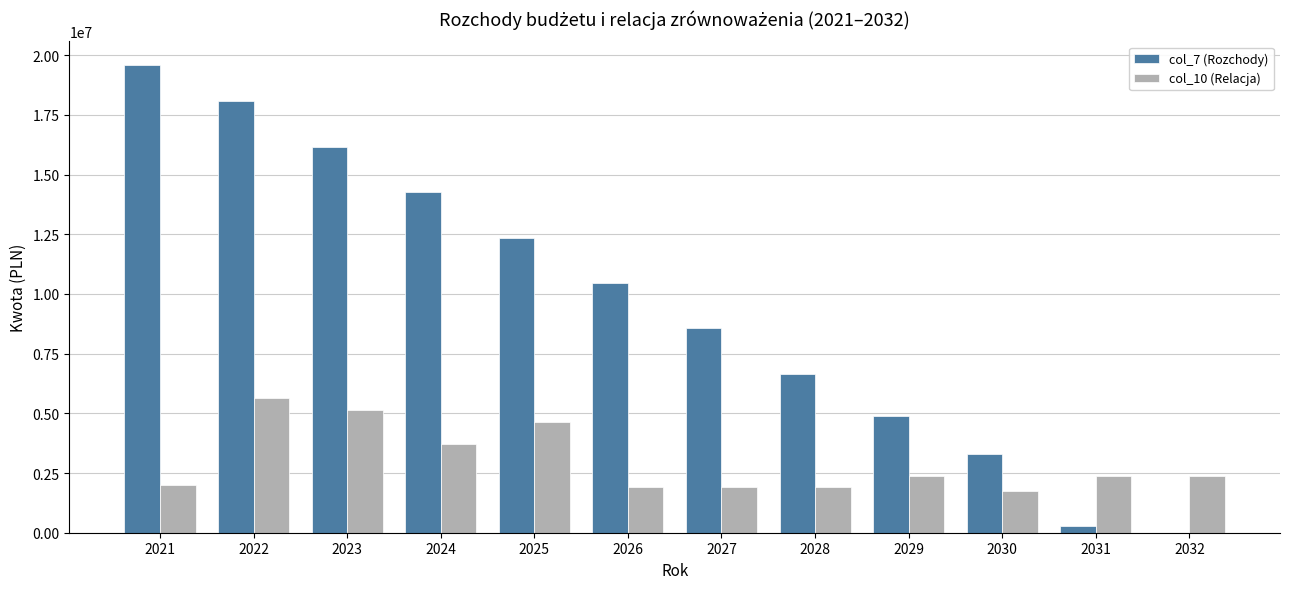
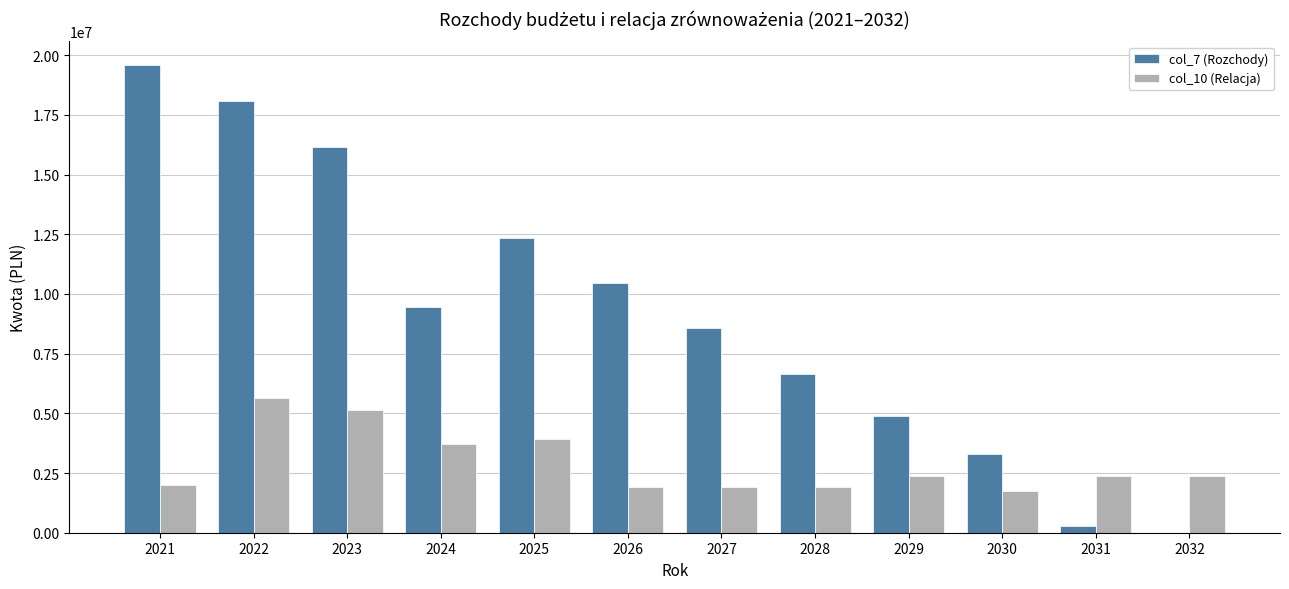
col_7 (Rozchody), 2024: 14300000 -> 9500000
col_10 (Relacja), 2025: 4700000 -> 3900000
